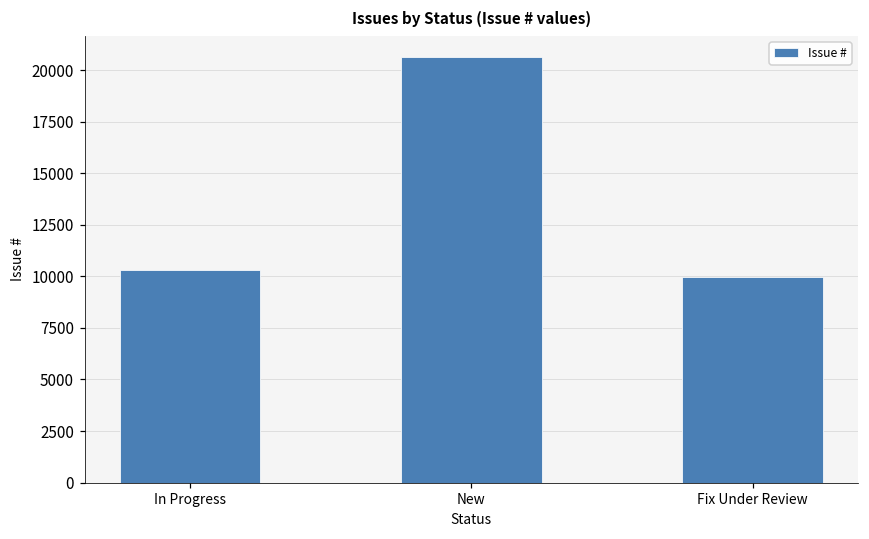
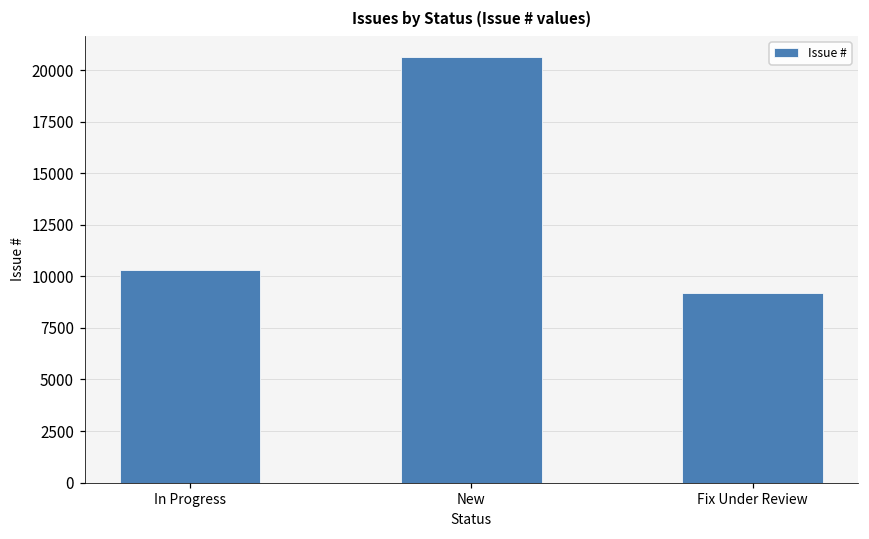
Fix Under Review: 10000 -> 9200
